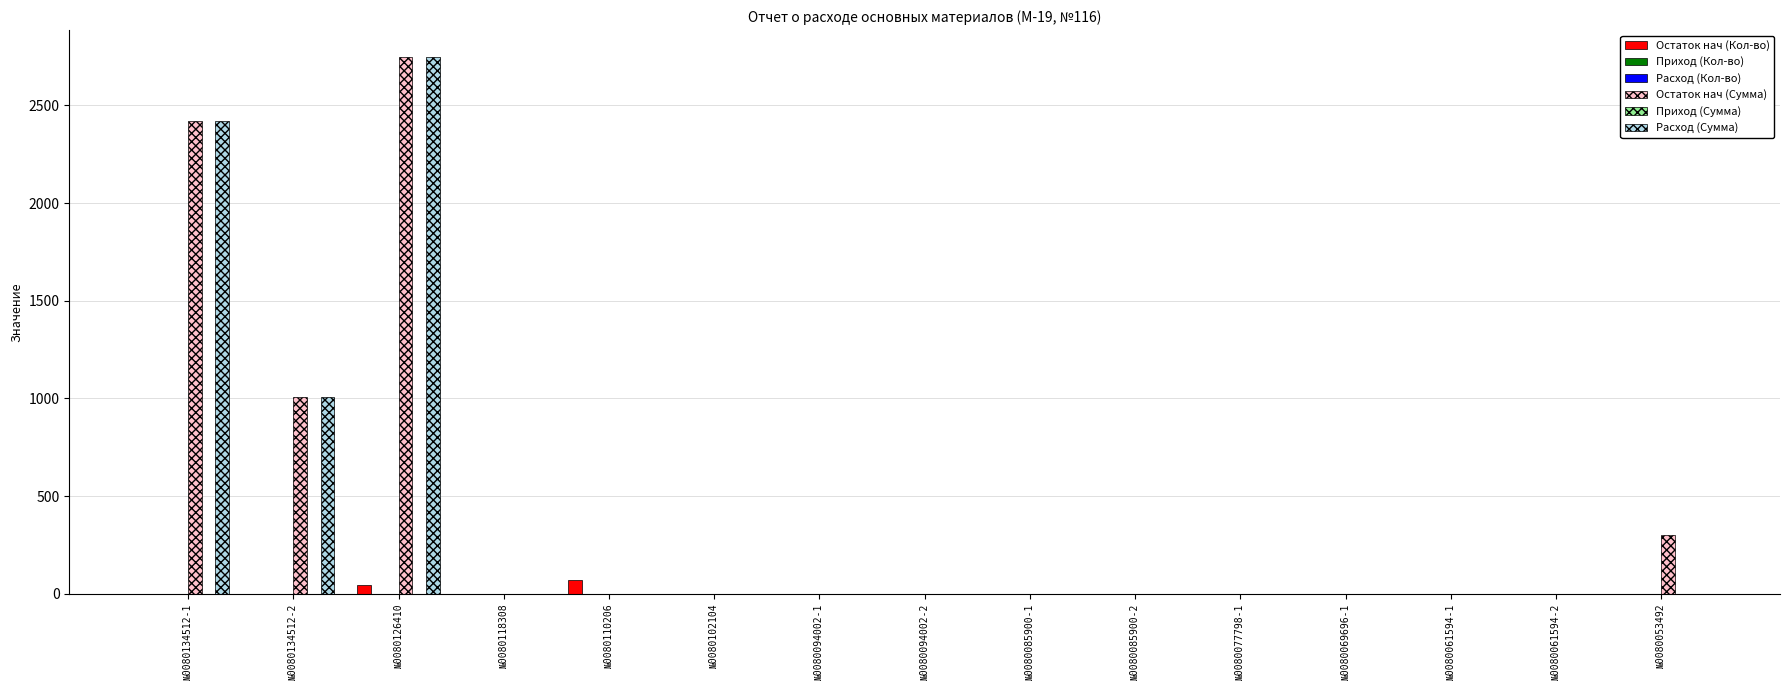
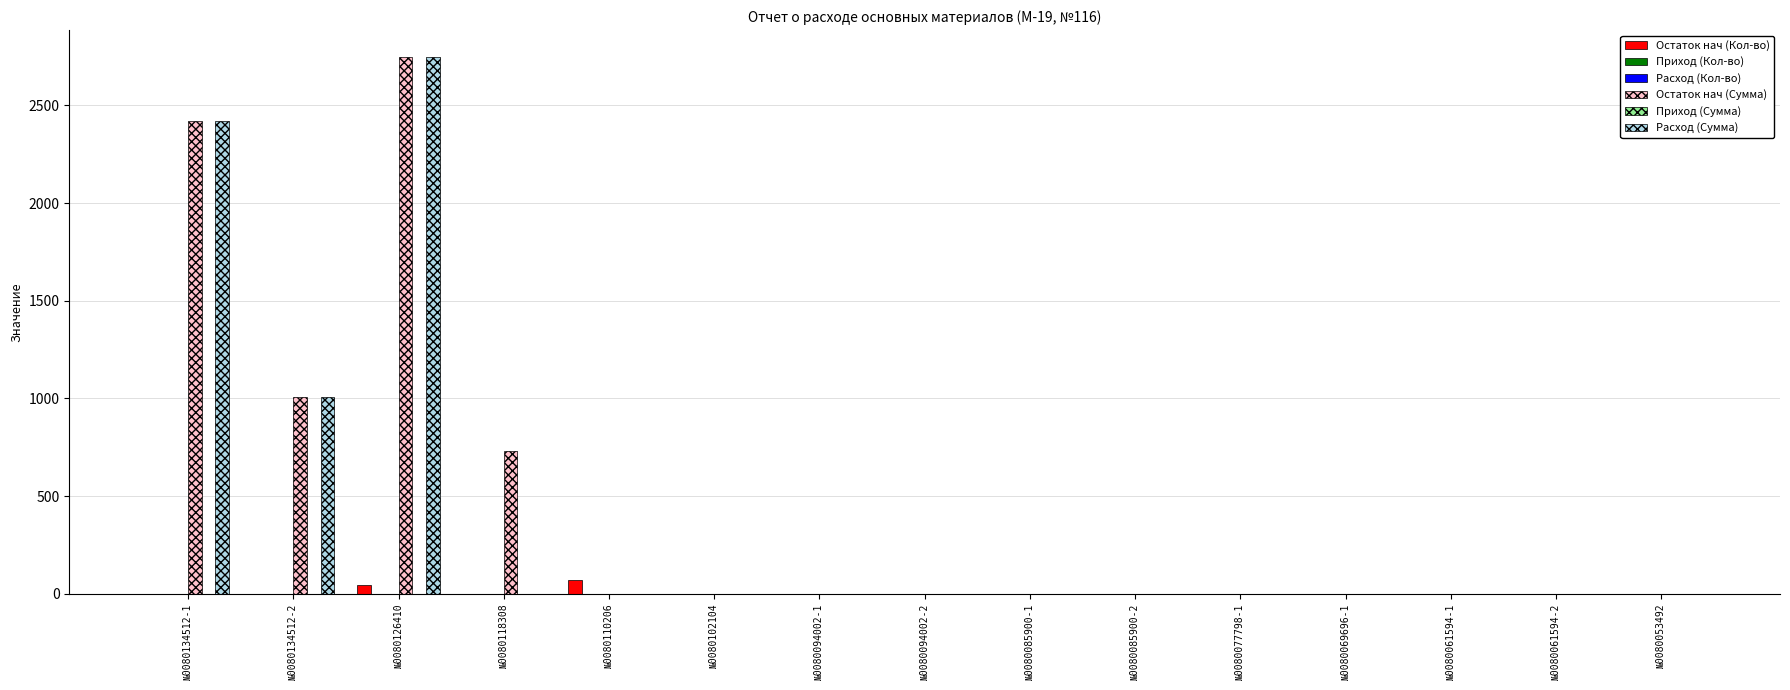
Остаток нач (Сумма), №0080118308: 0 -> 730
Остаток нач (Сумма), №0080053492: 300 -> 0
